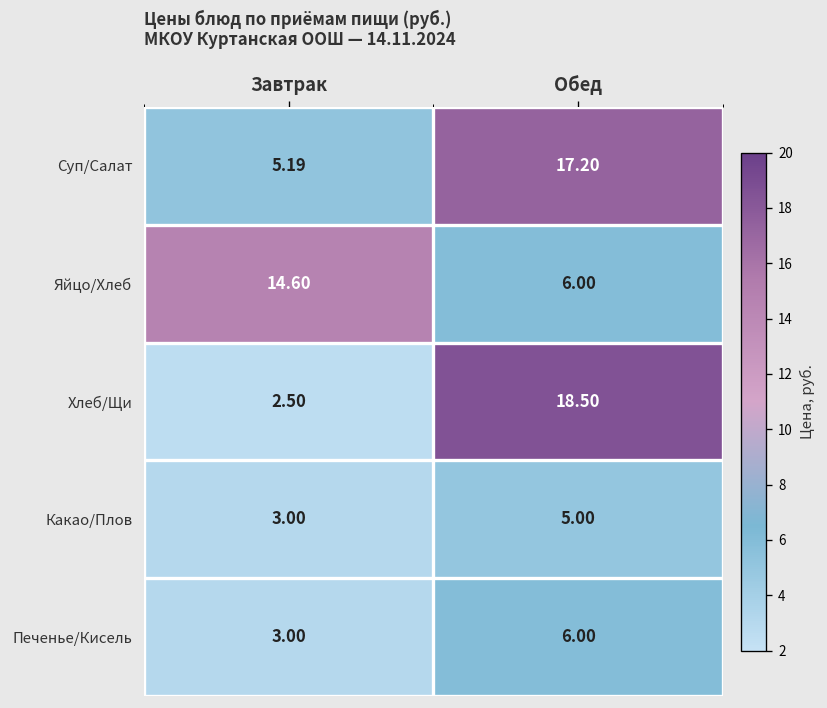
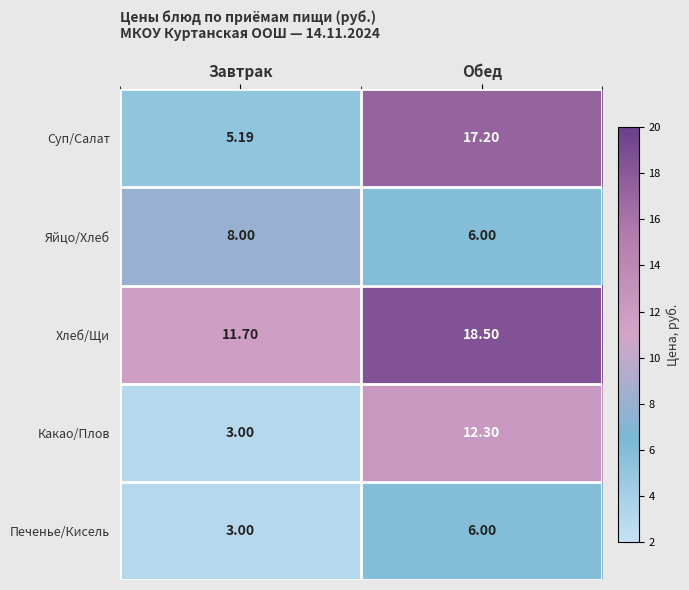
Яйцо/Хлеб, Завтрак: 14.60 -> 8.00
Хлеб/Щи, Завтрак: 2.50 -> 11.70
Какао/Плов, Обед: 5.00 -> 12.30
